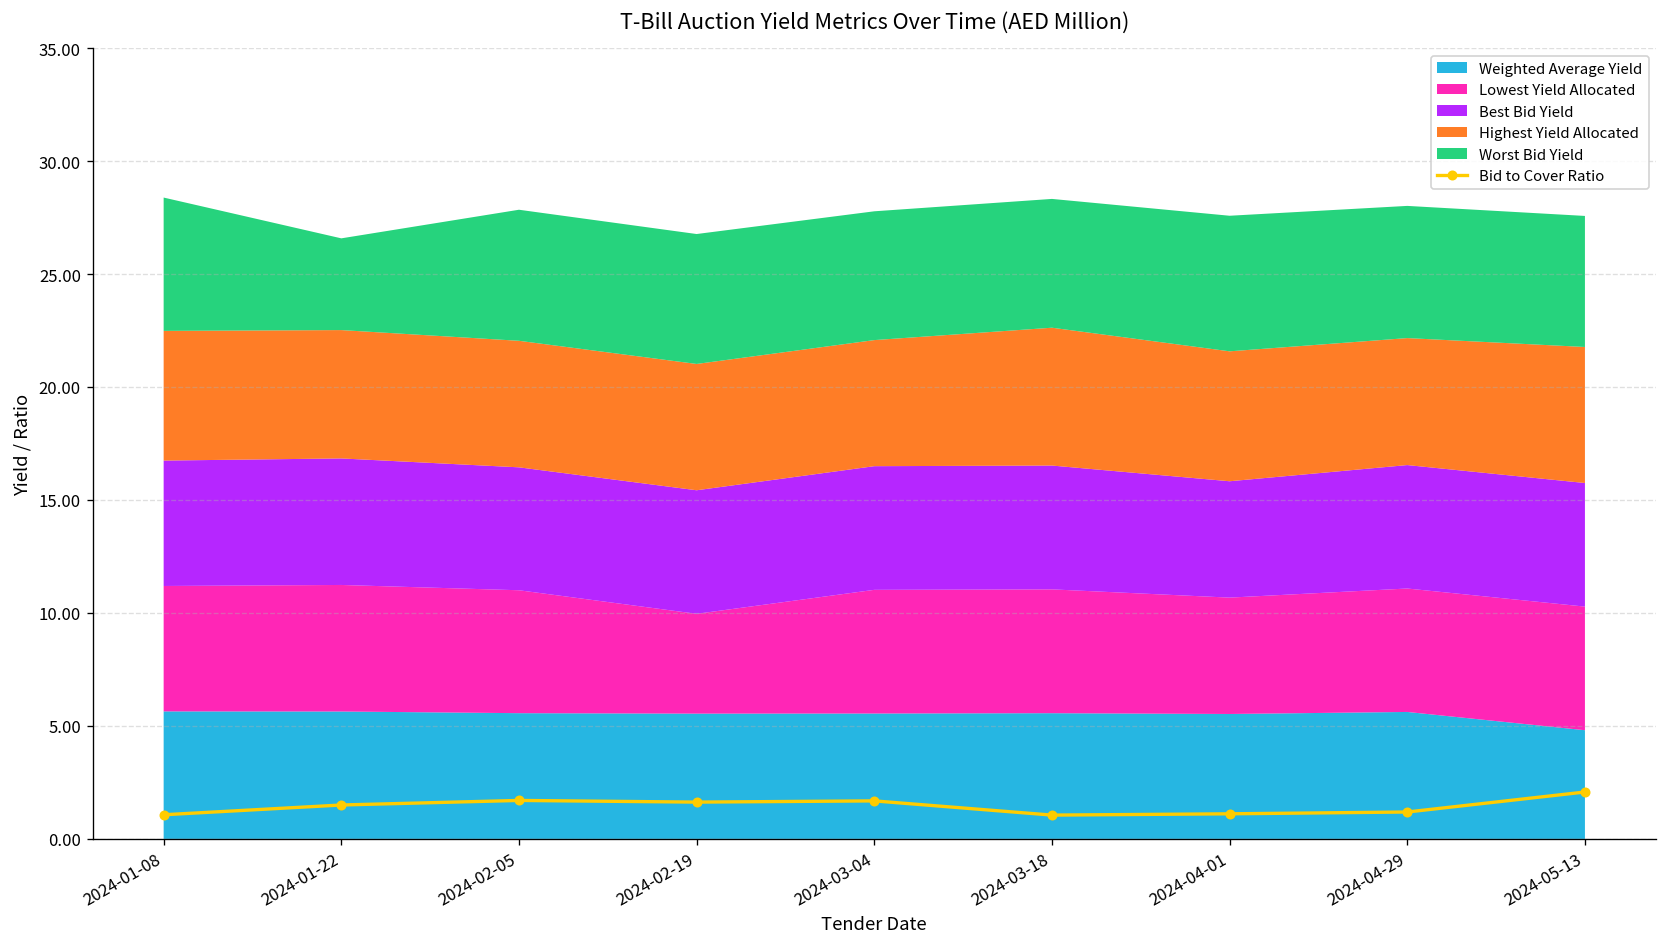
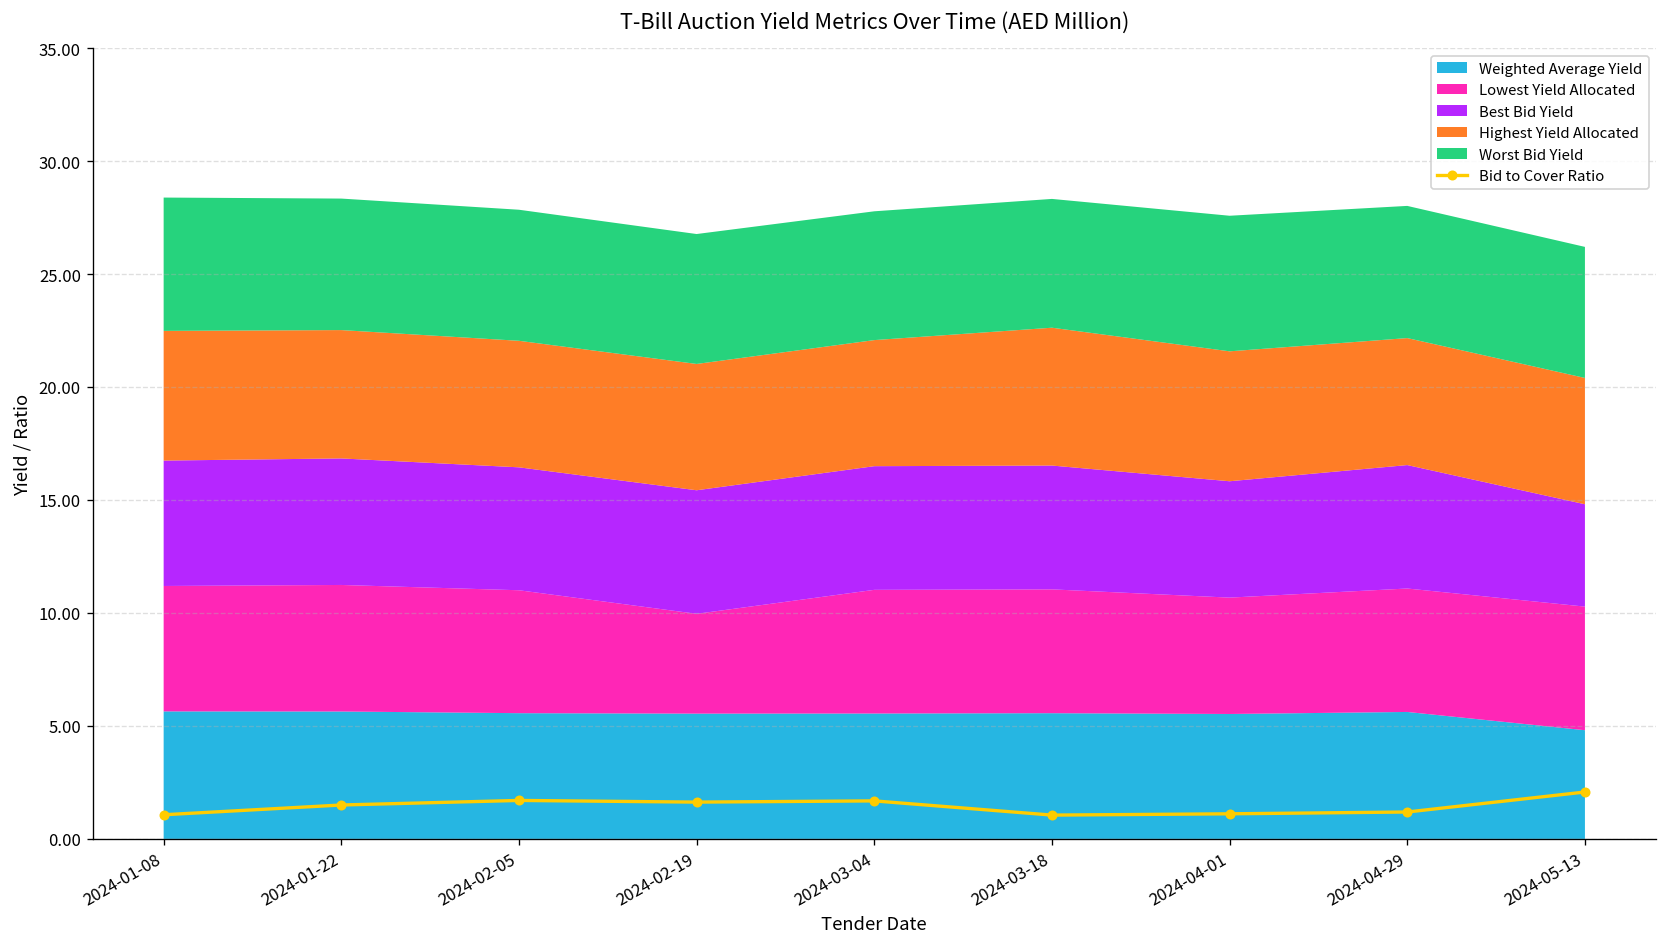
Worst Bid Yield, 2024-01-22: 4.1 -> 5.8
Best Bid Yield, 2024-05-13: 5.5 -> 4.5
Highest Yield Allocated, 2024-05-13: 6.0 -> 5.6
